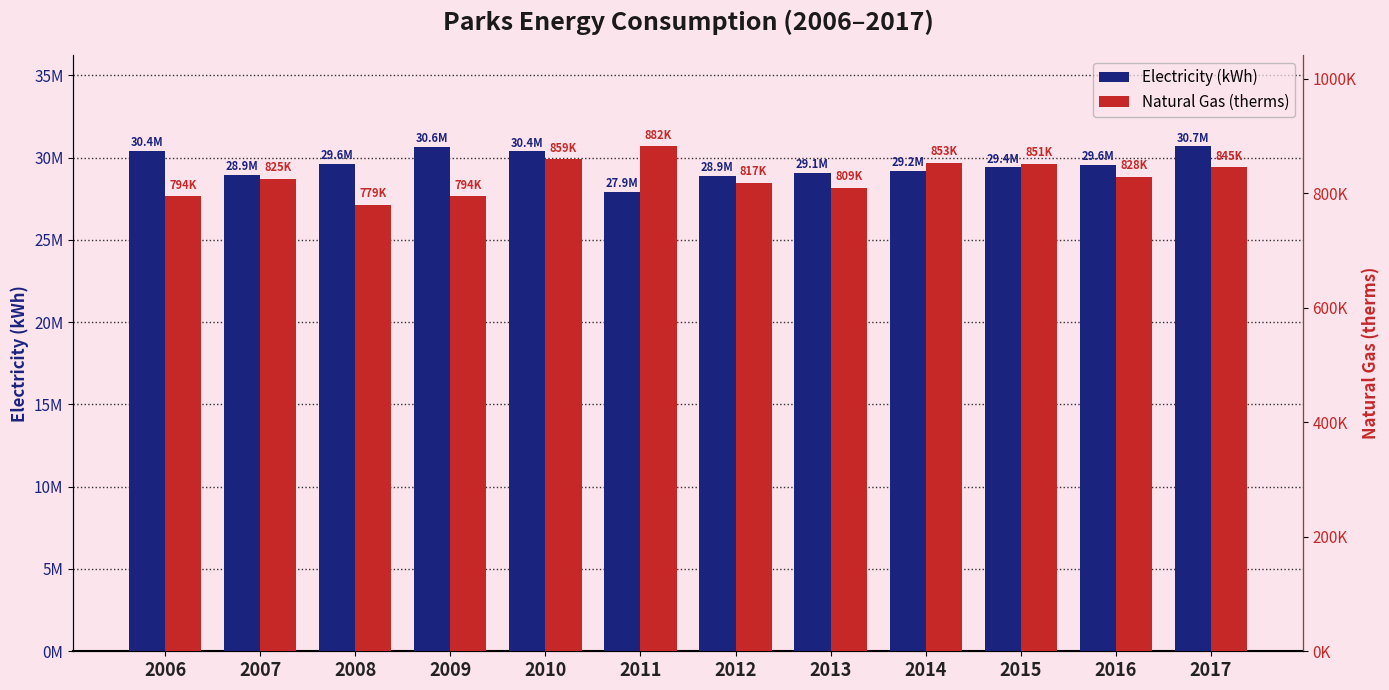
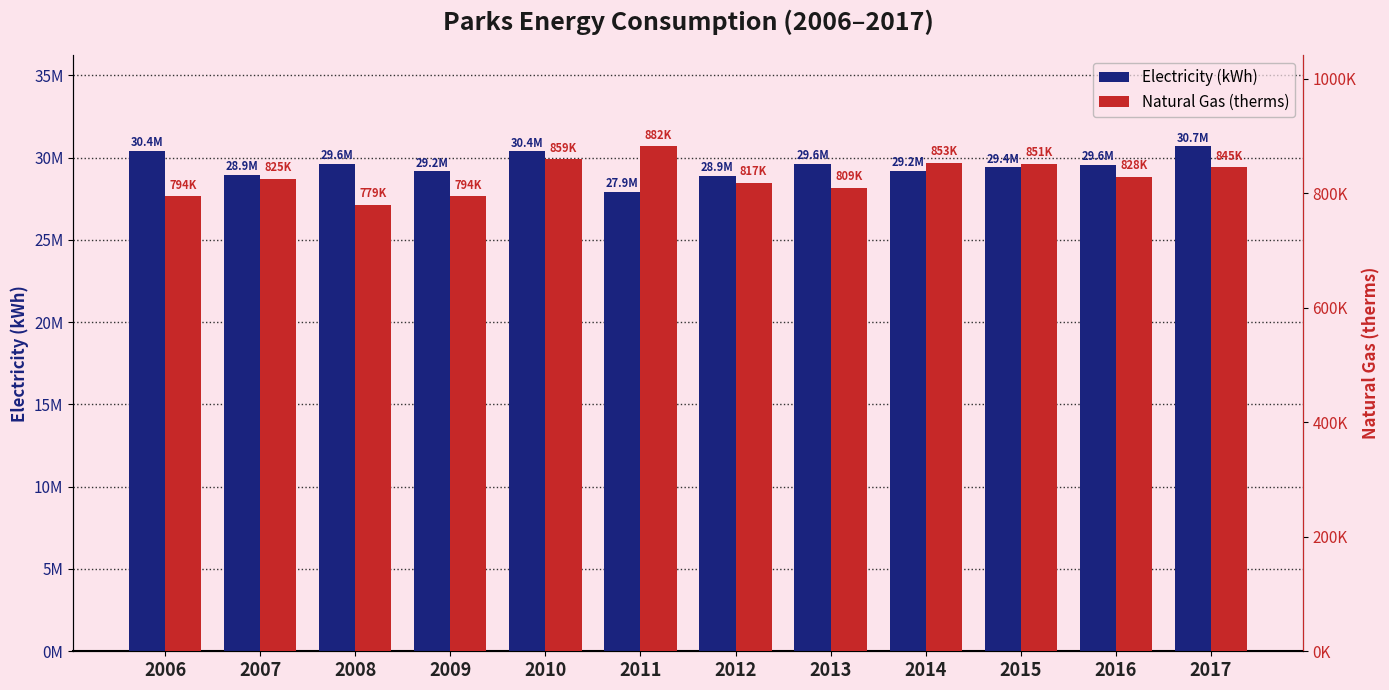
Electricity (kWh), 2009: 30.6M -> 29.2M
Electricity (kWh), 2013: 29.1M -> 29.6M
